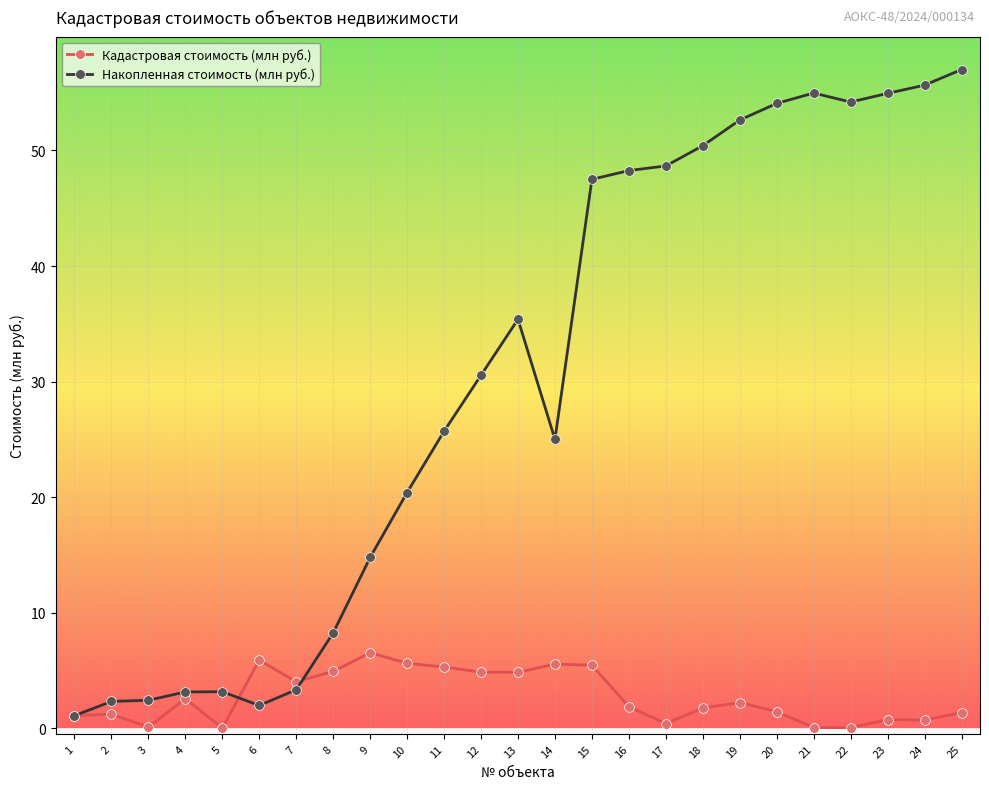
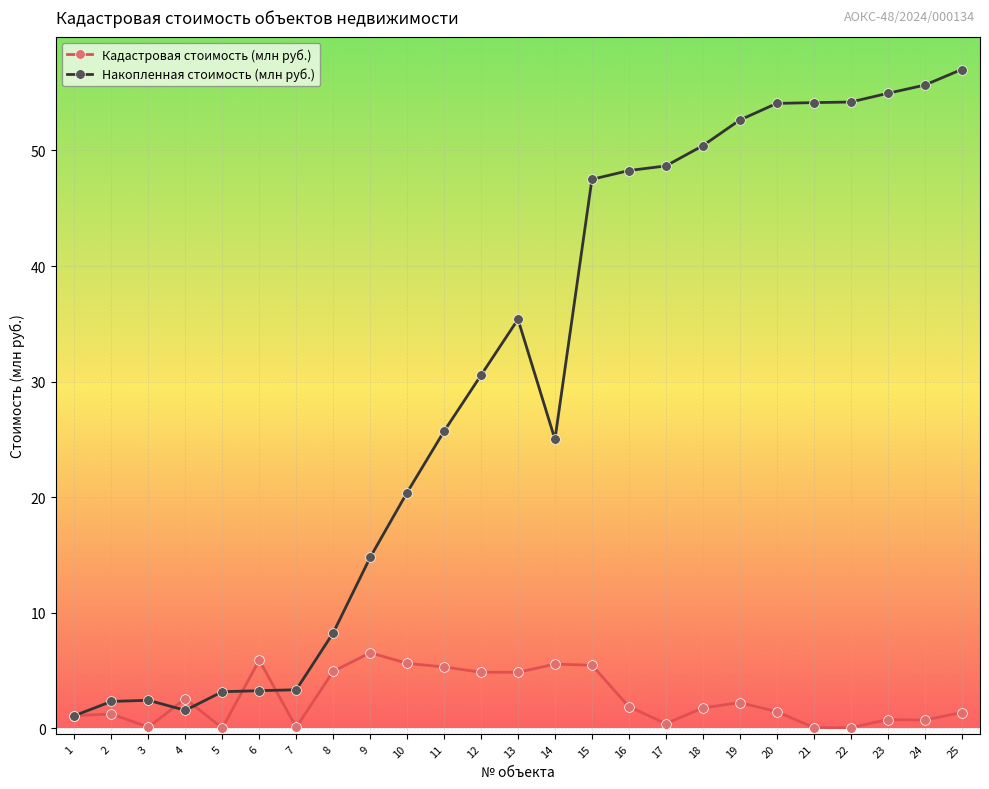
Накопленная стоимость (млн руб.), 4: 3.1 -> 1.6
Накопленная стоимость (млн руб.), 6: 2.0 -> 3.3
Кадастровая стоимость (млн руб.), 7: 4.0 -> 0.1
Накопленная стоимость (млн руб.), 21: 55.0 -> 54.1
